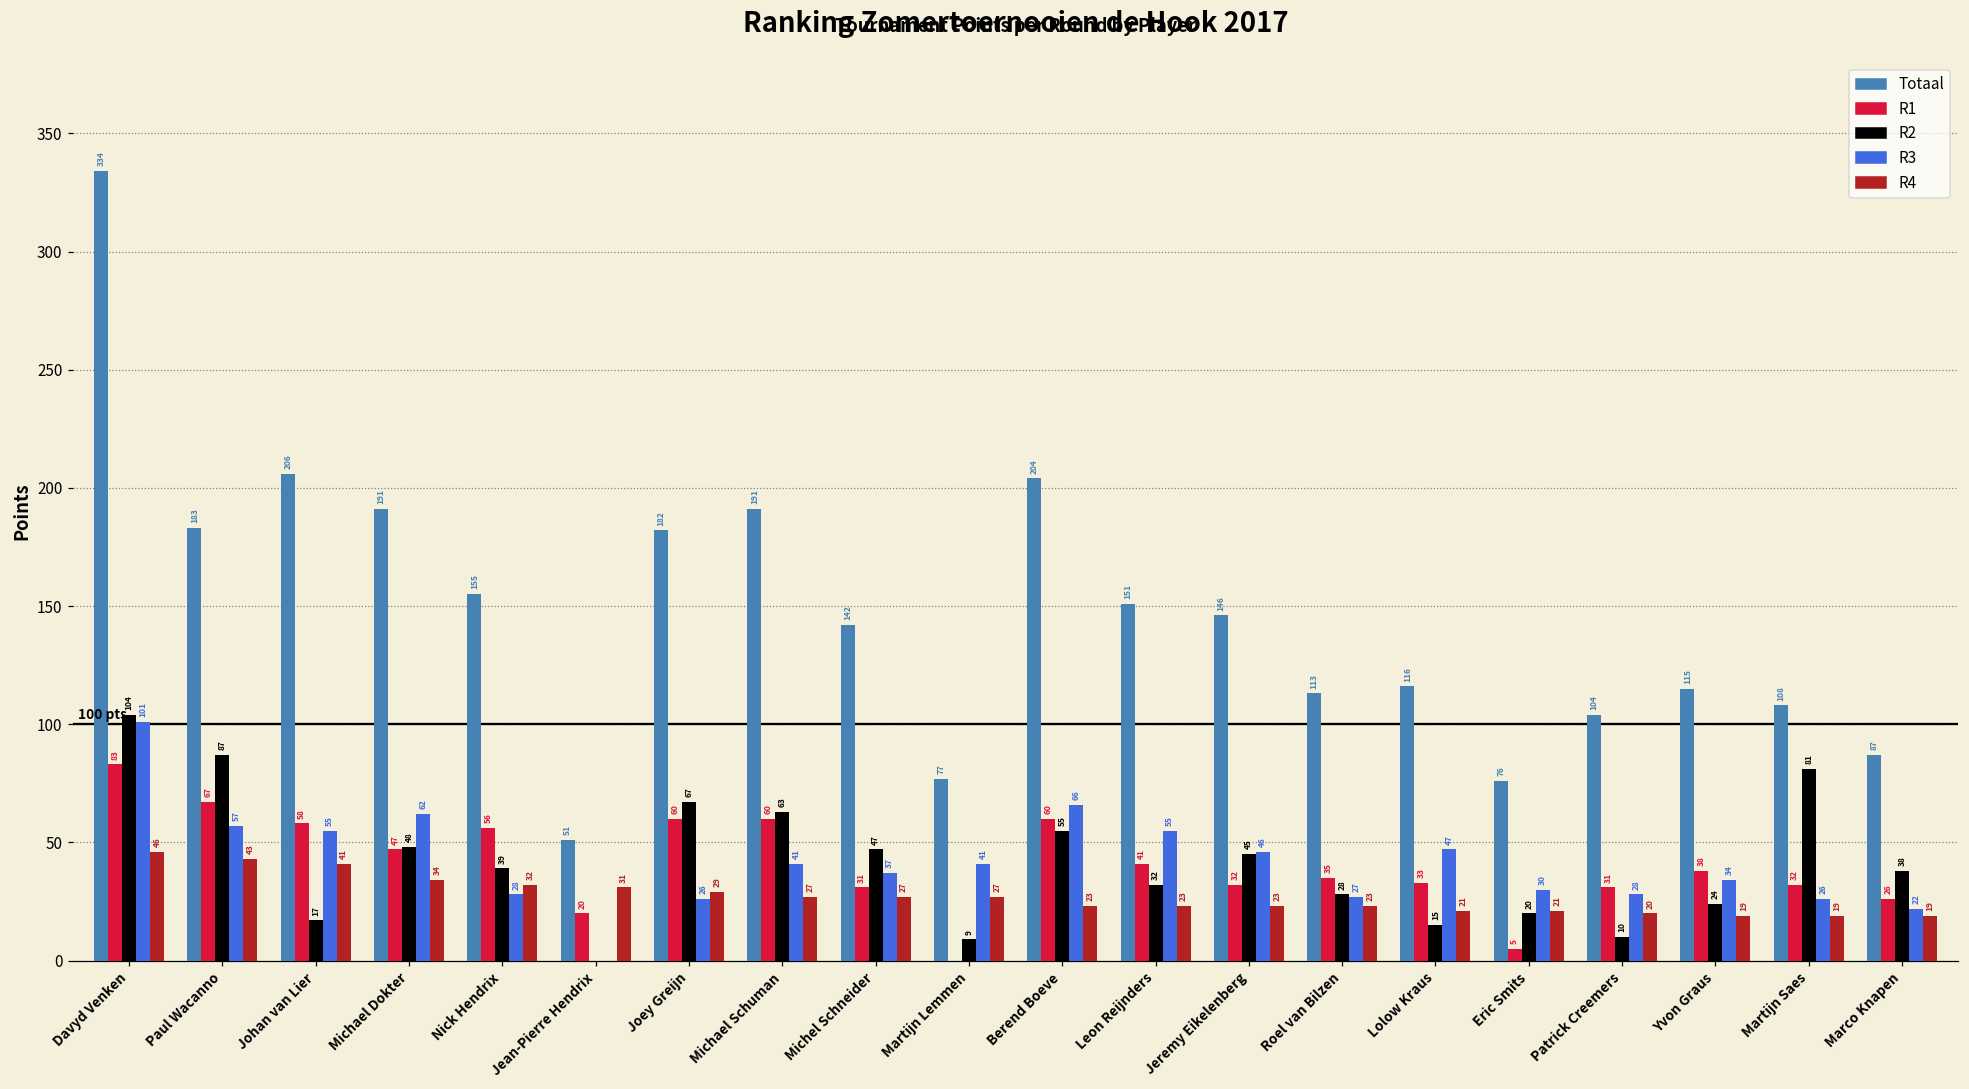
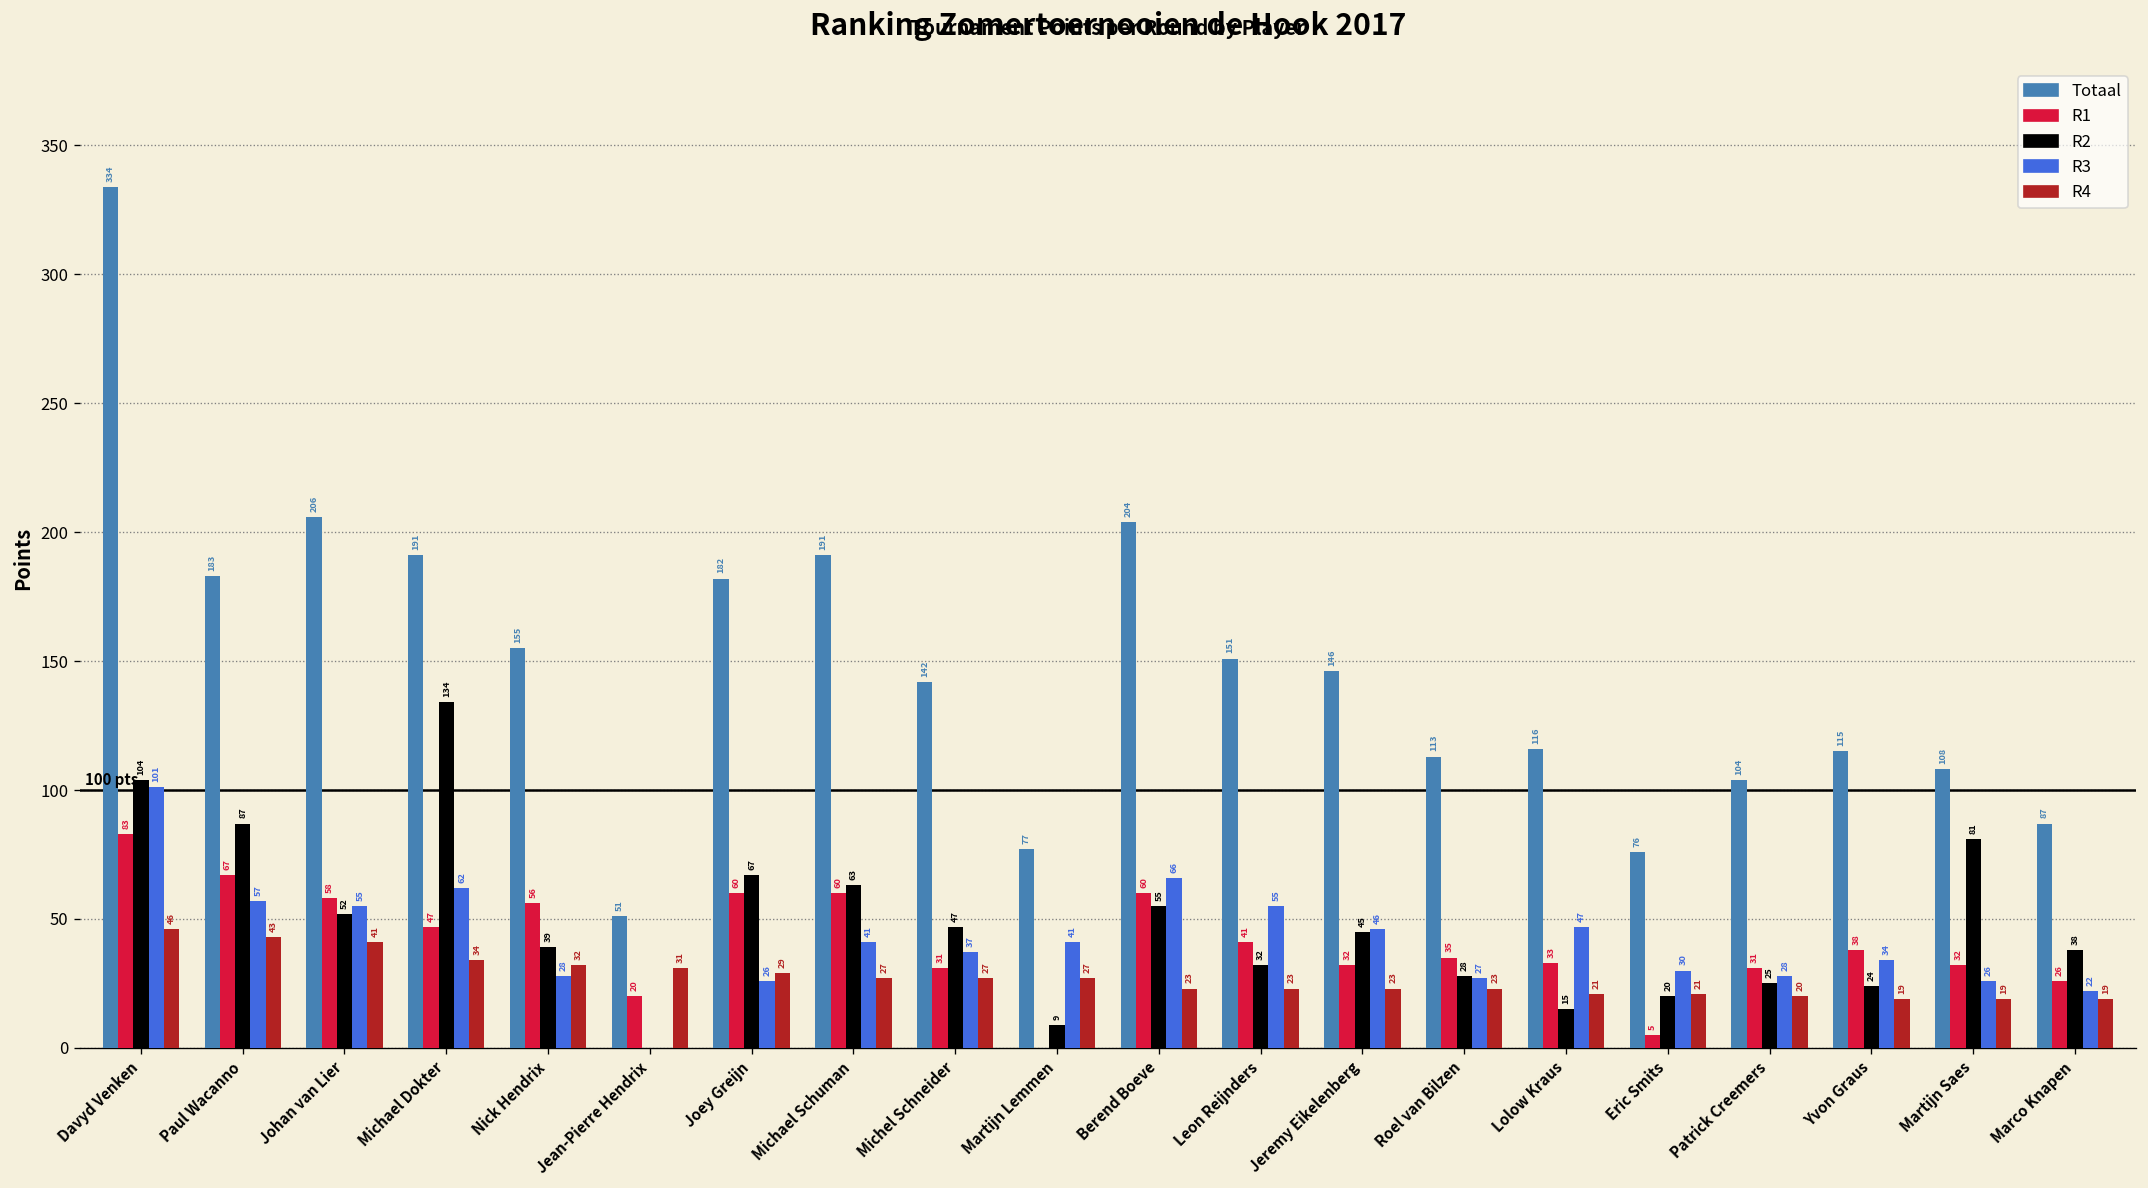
R2, Johan van Lier: 17 -> 52
R2, Michael Dokter: 48 -> 134
R2, Patrick Creemers: 10 -> 25
